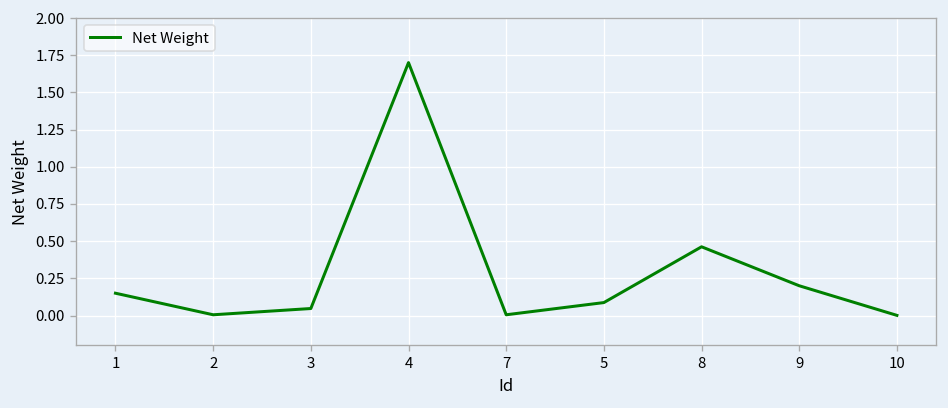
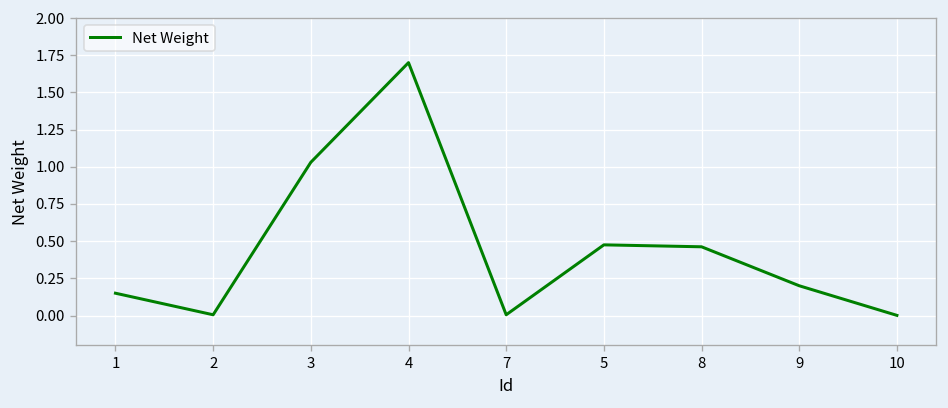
3: 0.05 -> 1.03
5: 0.09 -> 0.48
